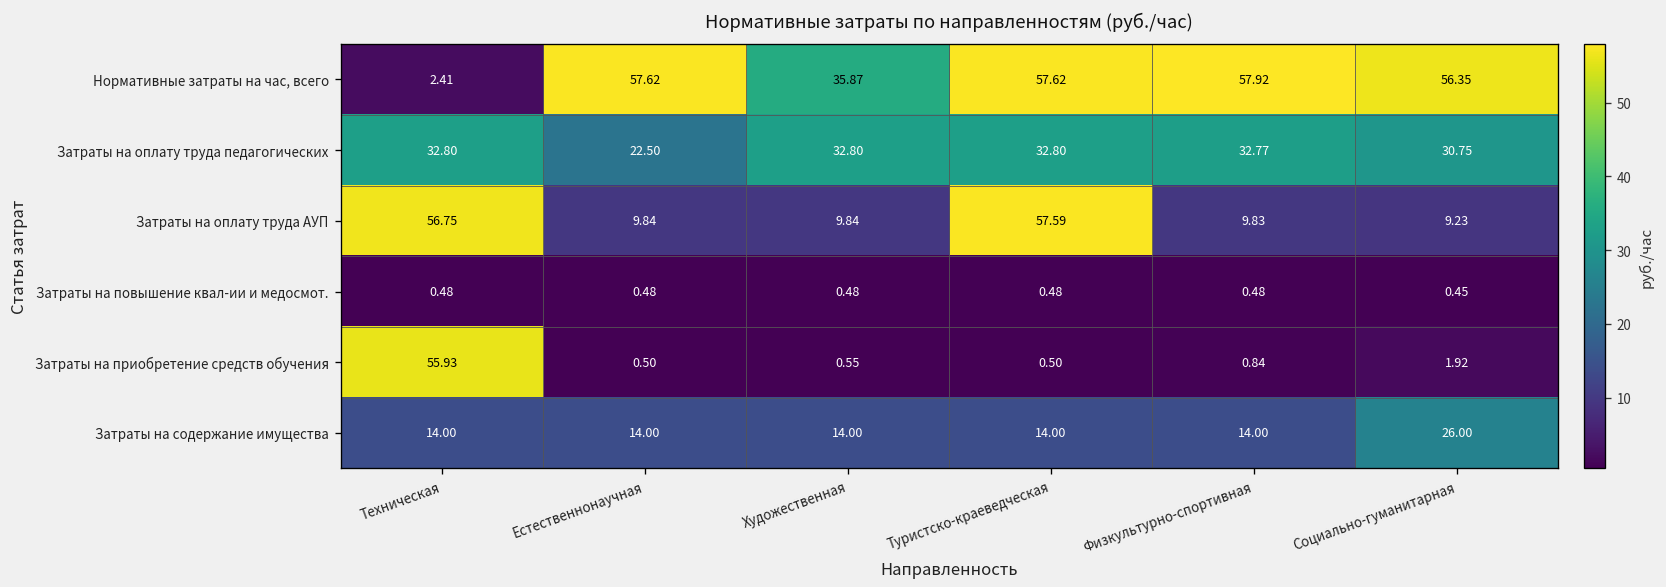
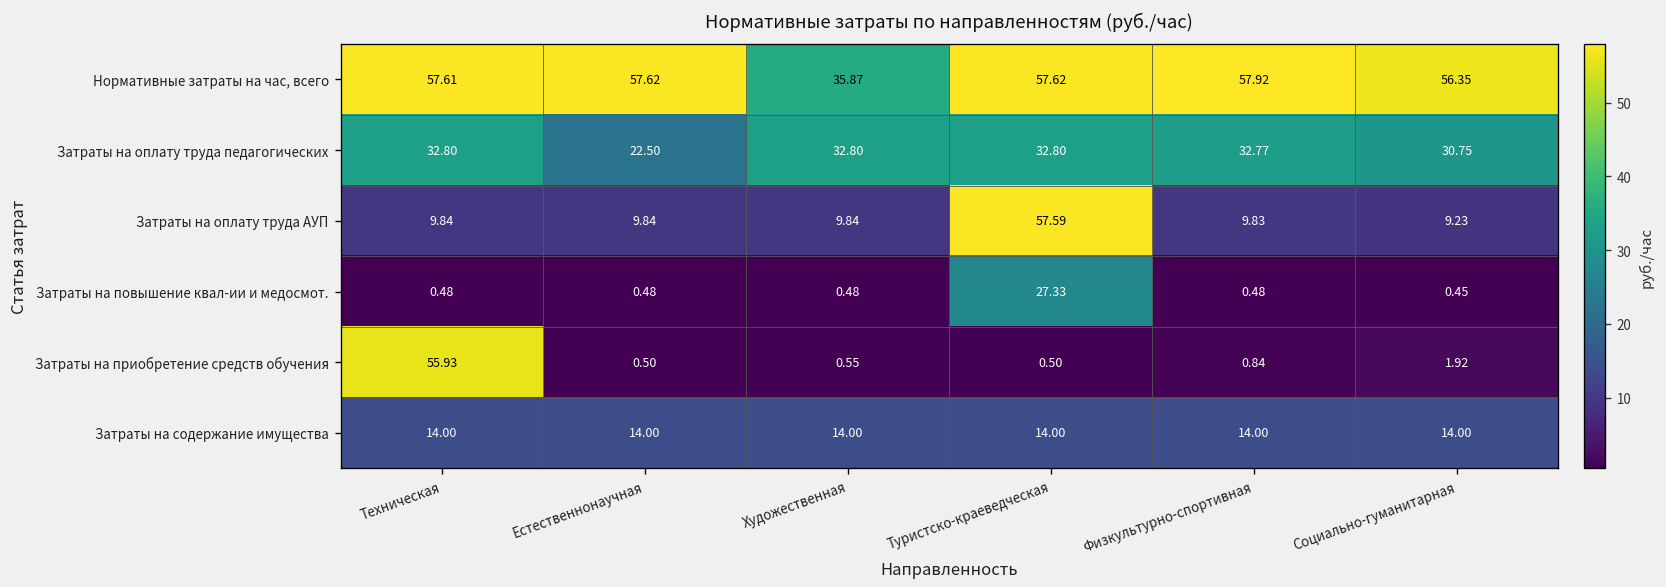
Нормативные затраты на час, всего, Техническая: 2.41 -> 57.61
Затраты на оплату труда АУП, Техническая: 56.75 -> 9.84
Затраты на повышение квал-ии и медосмот., Туристско-краеведческая: 0.48 -> 27.33
Затраты на содержание имущества, Социально-гуманитарная: 26.00 -> 14.00
